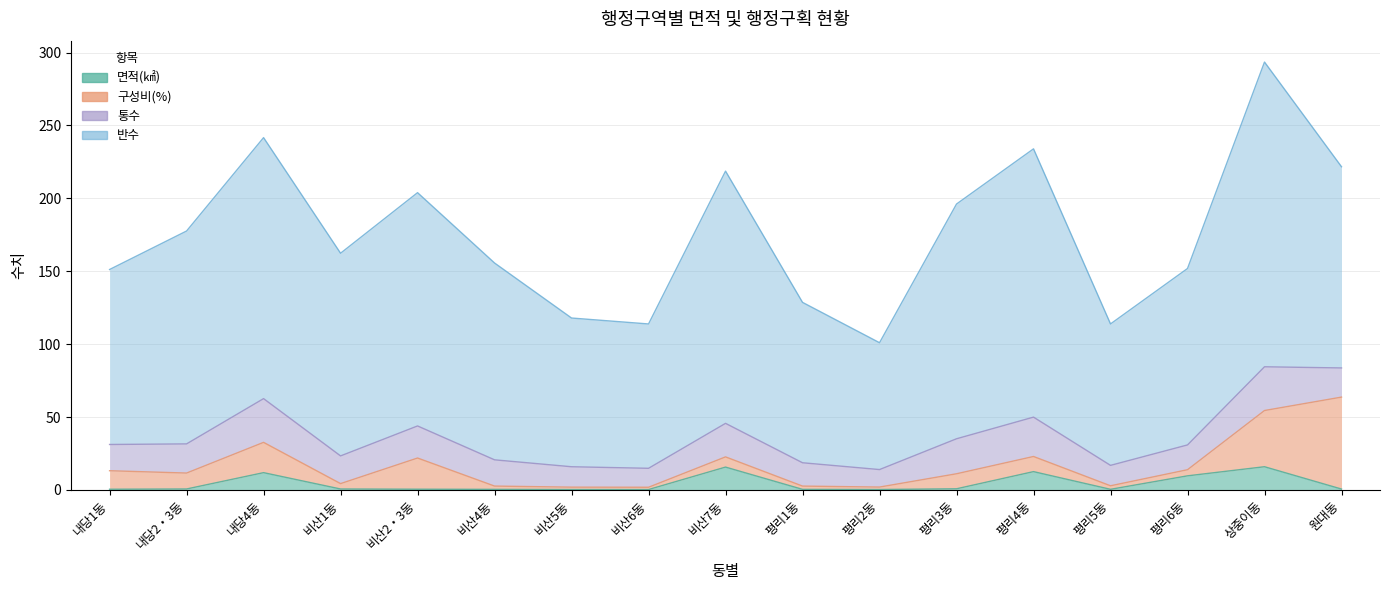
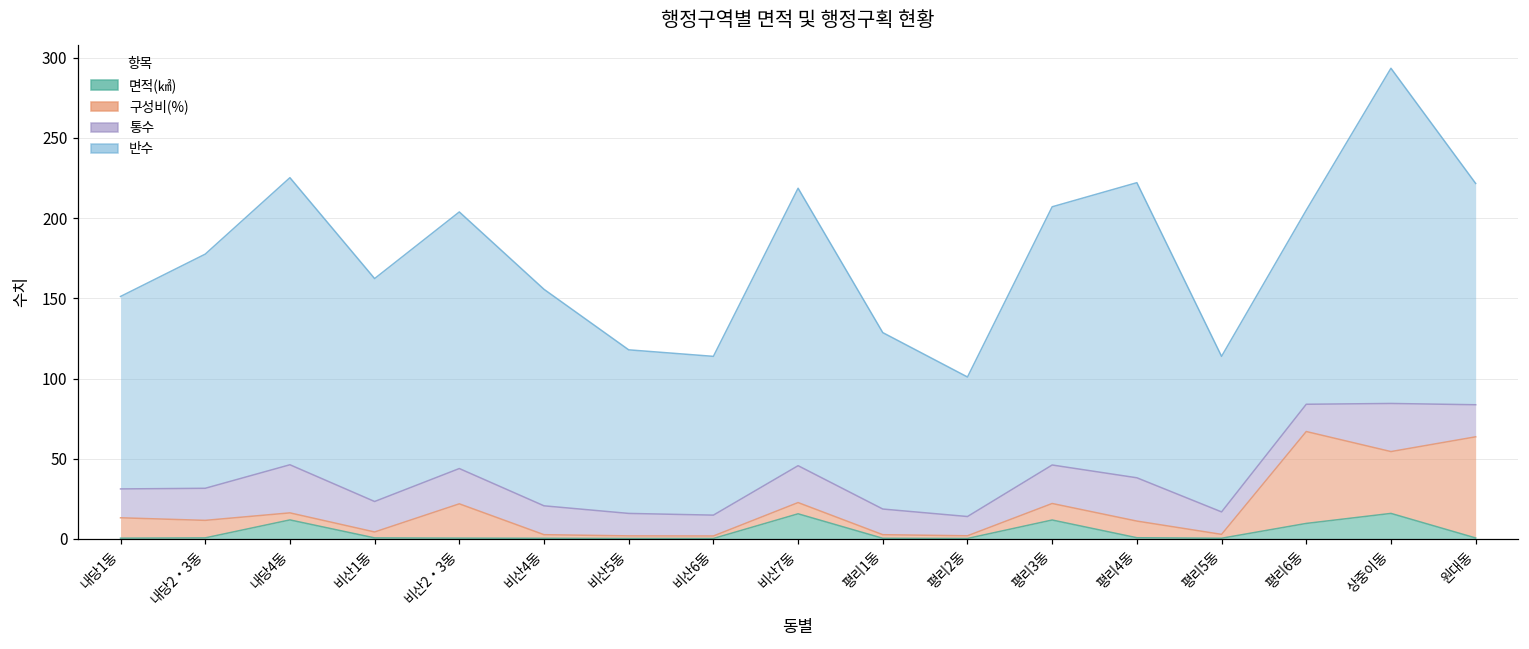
구성비(%), 내당4동: 21 -> 4
면적(㎢), 평리3동: 1 -> 12
면적(㎢), 평리4동: 13 -> 1
구성비(%), 평리6동: 4 -> 57
